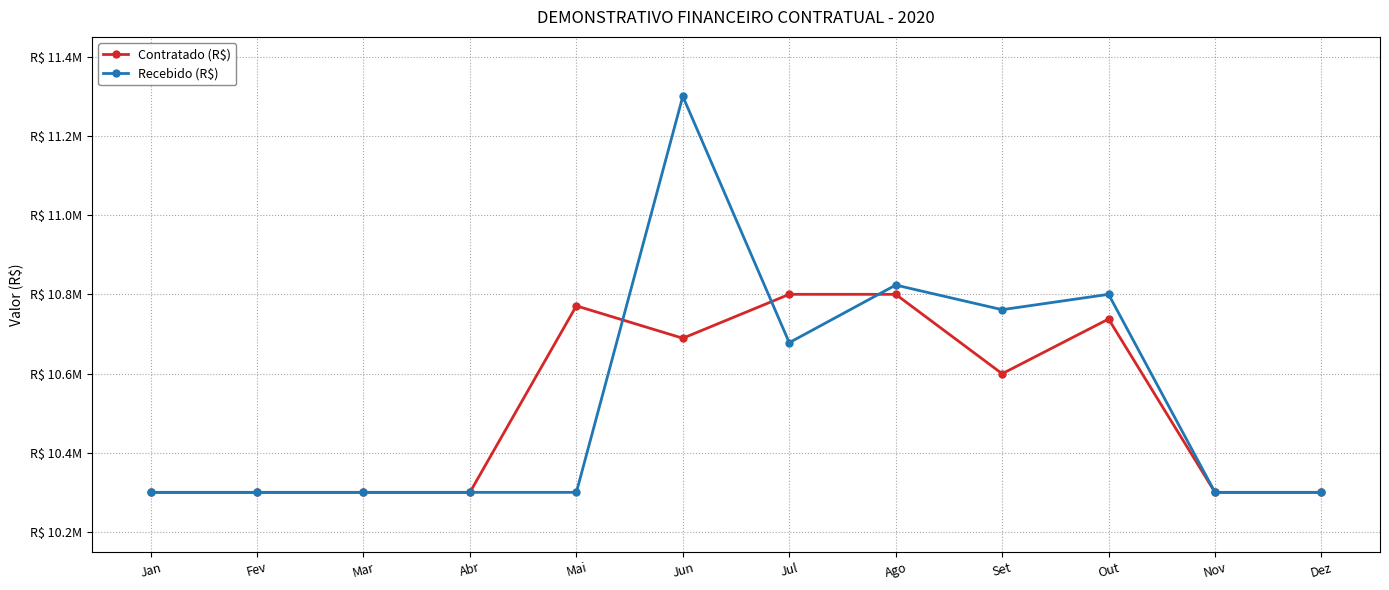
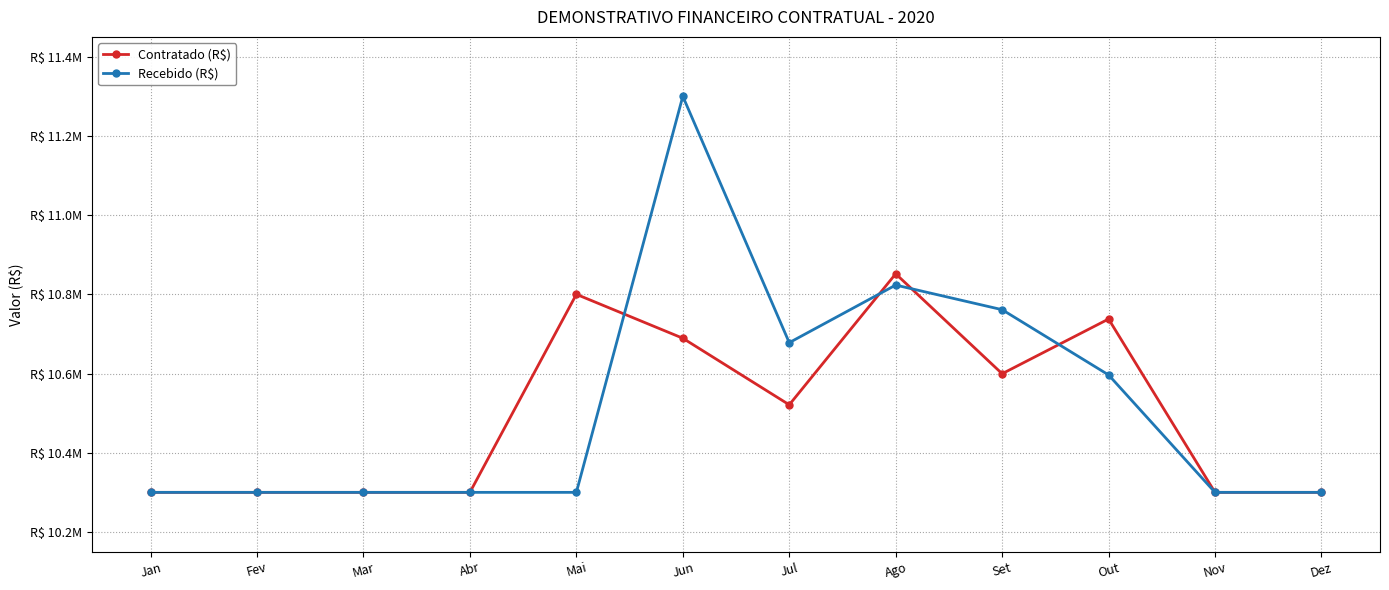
Contratado (R$), Mai: R$ 10770000 -> R$ 10800000
Contratado (R$), Jul: R$ 10800000 -> R$ 10520000
Contratado (R$), Ago: R$ 10800000 -> R$ 10850000
Recebido (R$), Out: R$ 10800000 -> R$ 10600000
